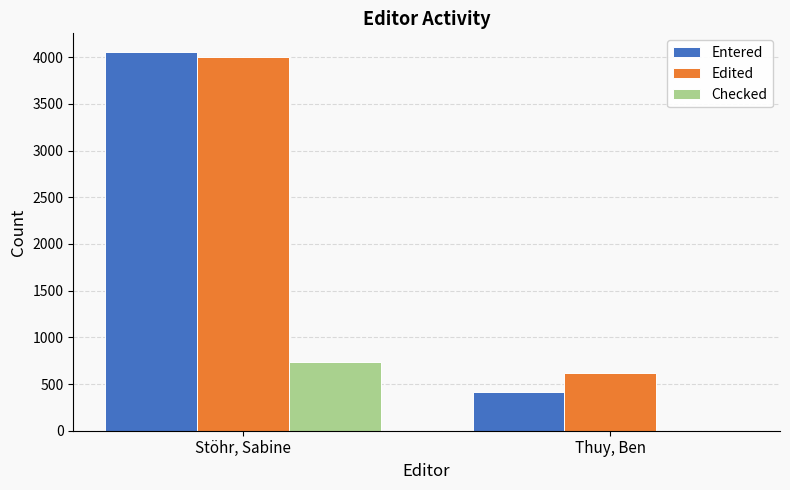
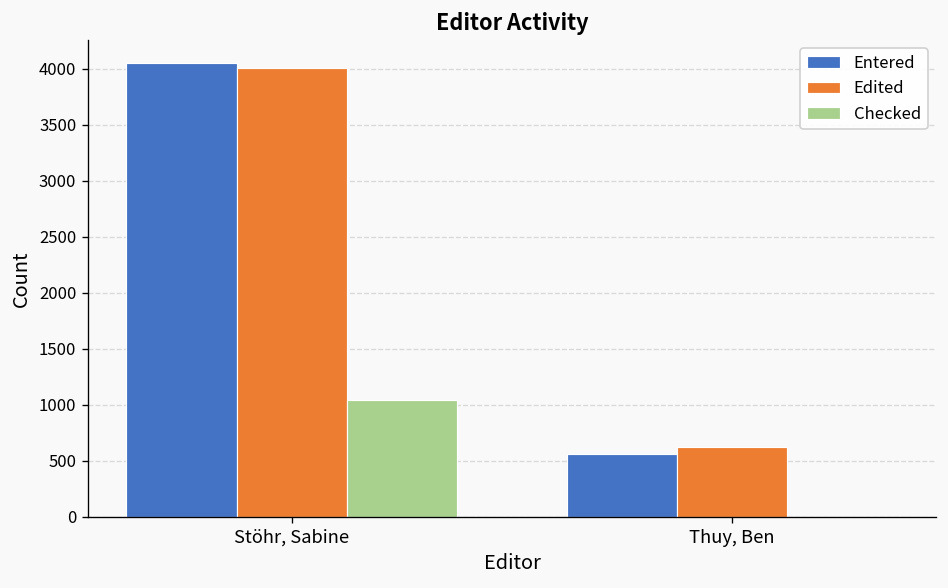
Checked, Stöhr, Sabine: 700 -> 1000
Entered, Thuy, Ben: 400 -> 600
